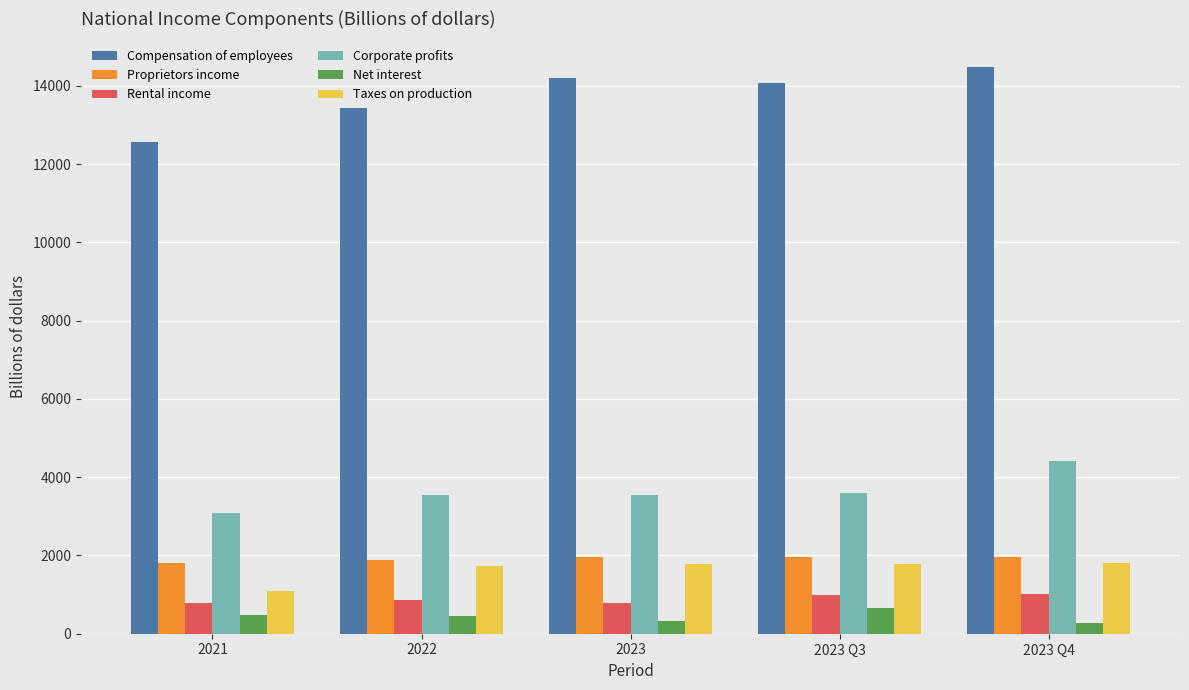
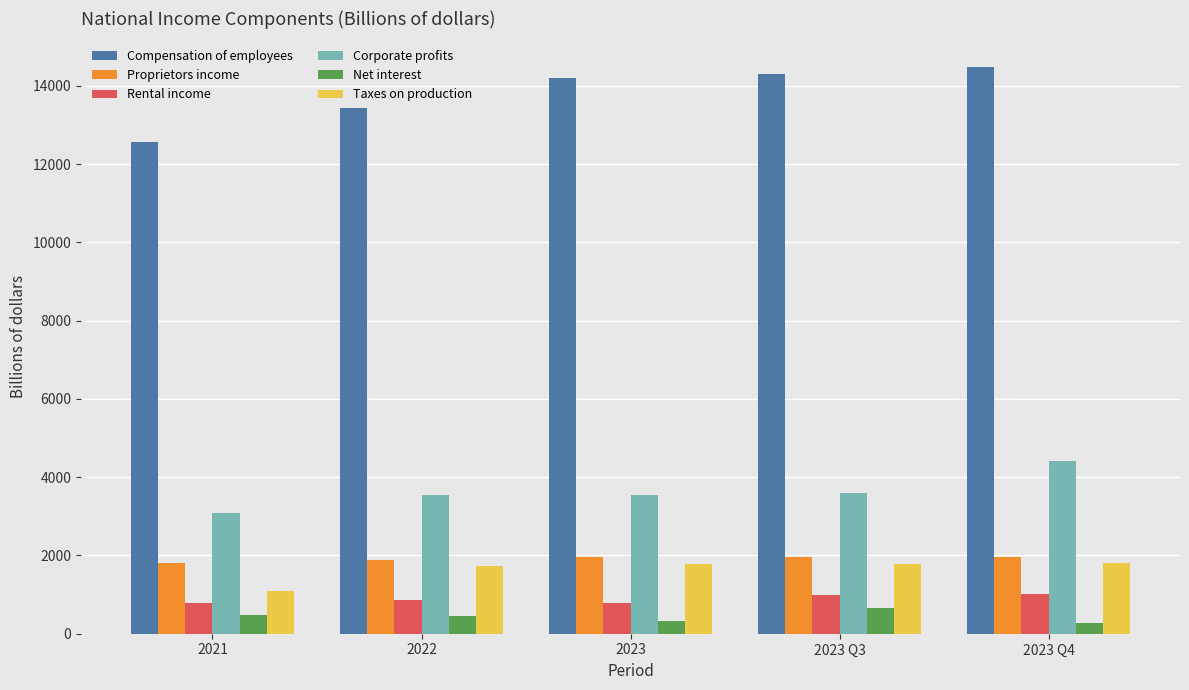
Compensation of employees, 2023 Q3: 14100 -> 14300
